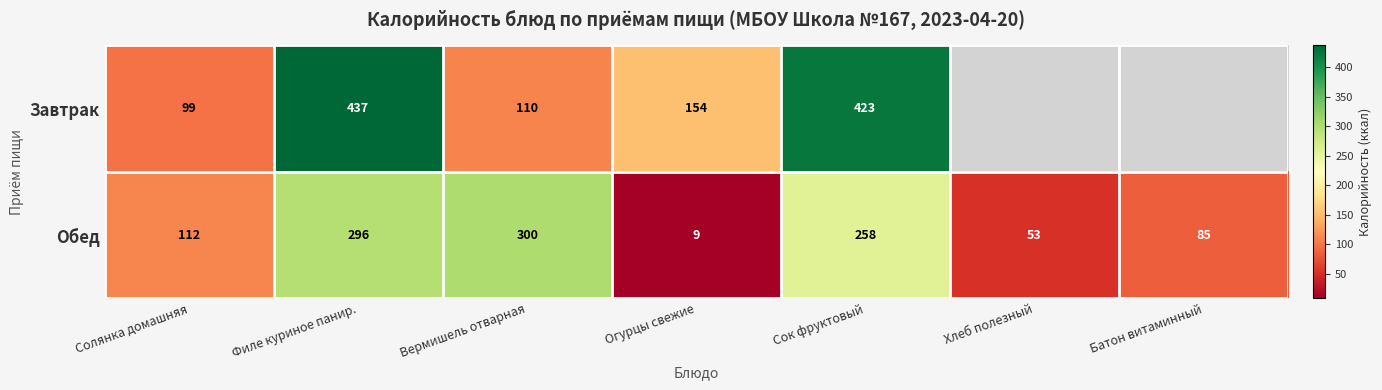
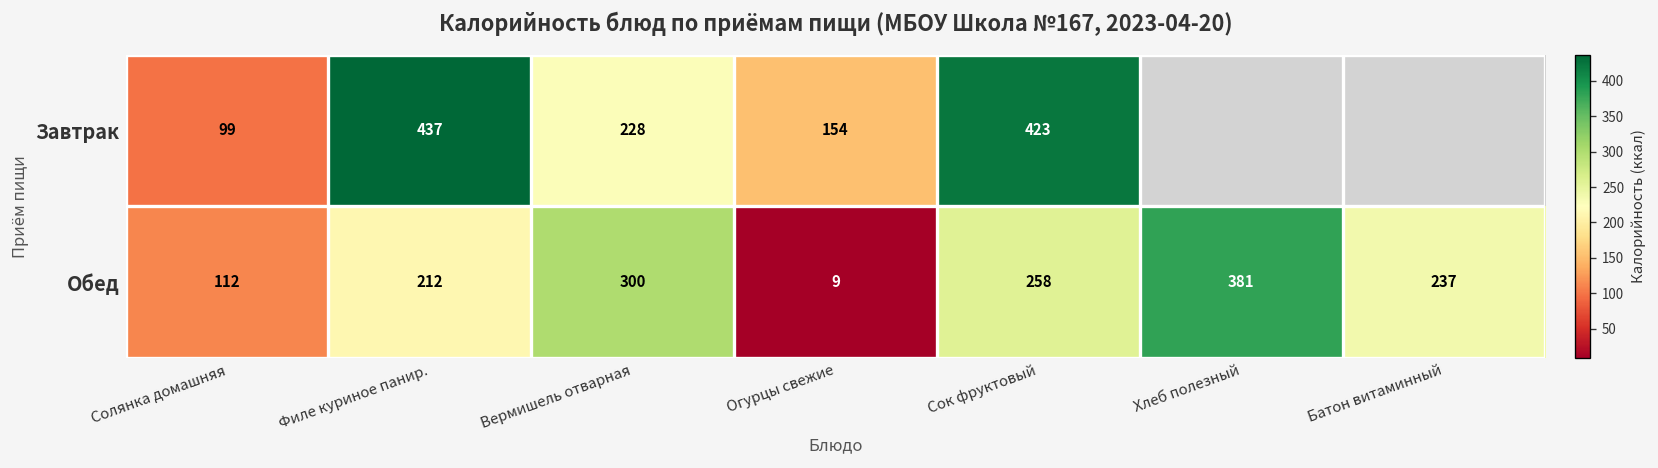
Завтрак, Вермишель отварная: 110 -> 228
Обед, Филе куриное панир.: 296 -> 212
Обед, Хлеб полезный: 53 -> 381
Обед, Батон витаминный: 85 -> 237
